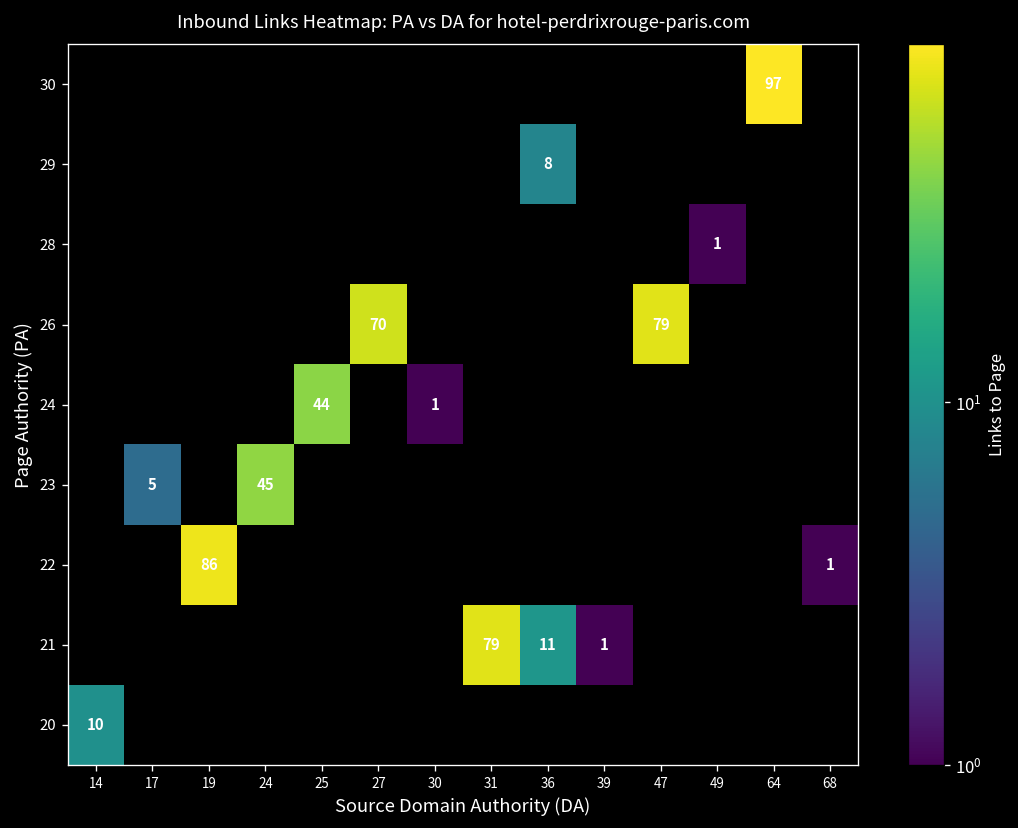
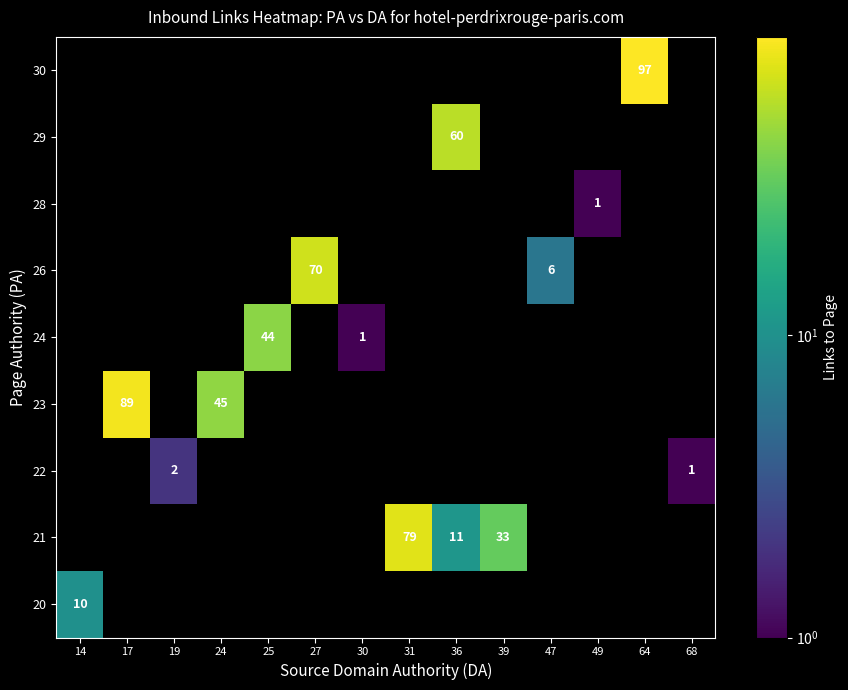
29, 36: 8 -> 60
26, 47: 79 -> 6
23, 17: 5 -> 89
22, 19: 86 -> 2
21, 39: 1 -> 33
